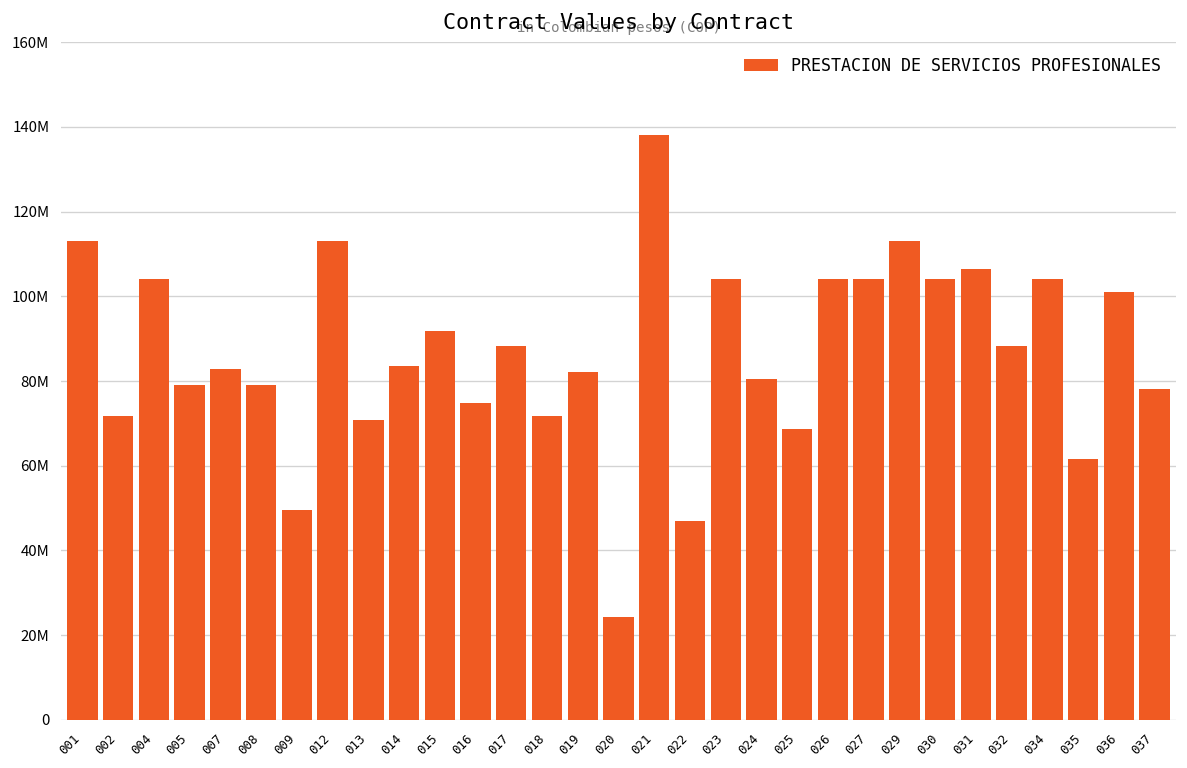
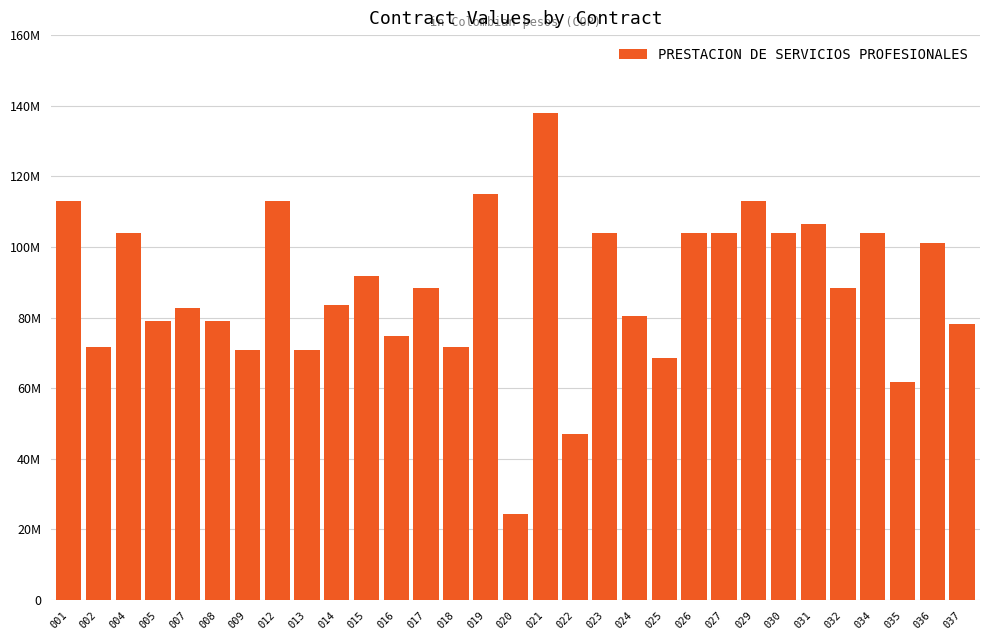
009: 50000000 -> 71000000
019: 82000000 -> 115000000
